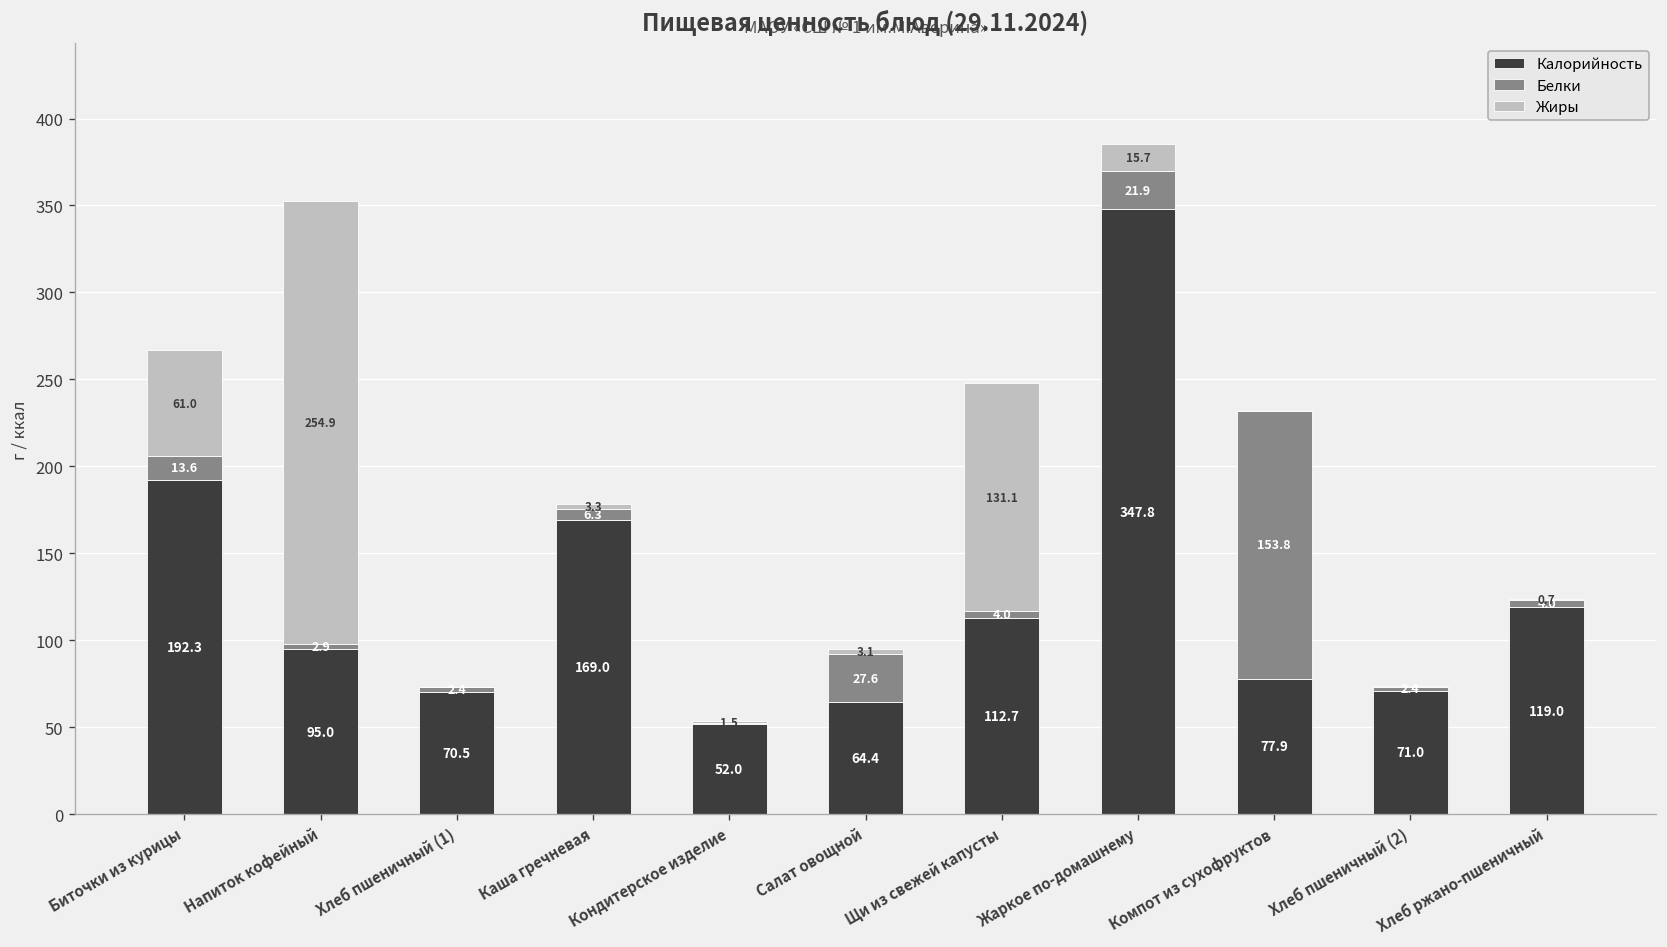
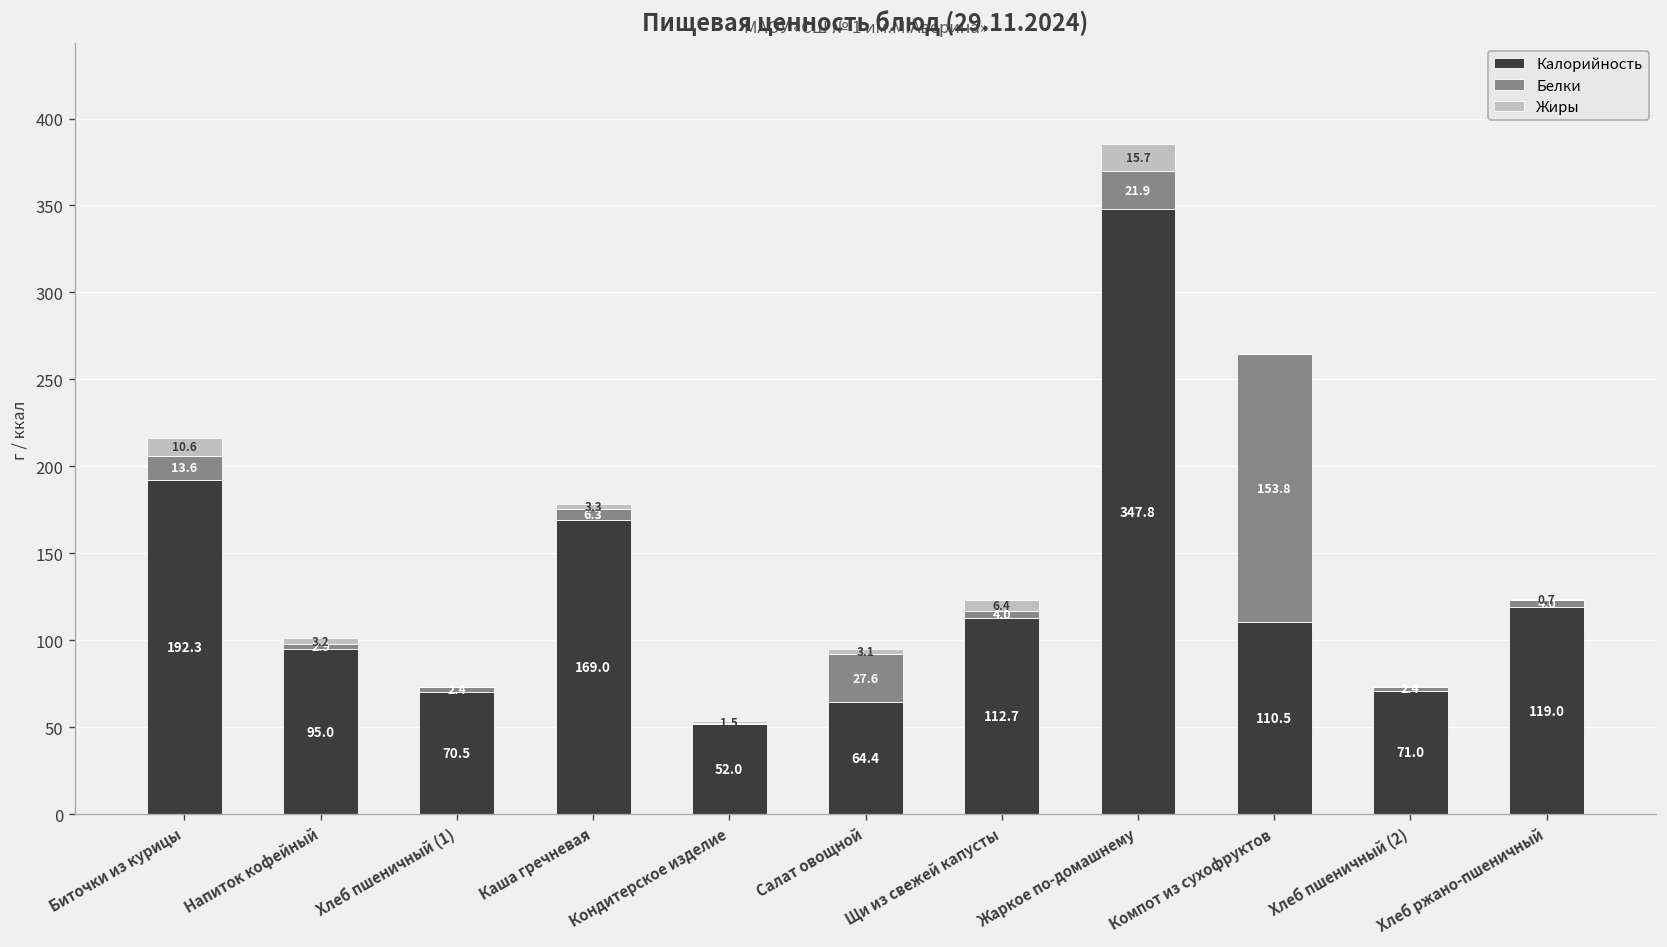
Жиры, Биточки из курицы: 61.0 -> 10.6
Жиры, Напиток кофейный: 254.9 -> 3.2
Жиры, Щи из свежей капусты: 131.1 -> 6.4
Калорийность, Компот из сухофруктов: 77.9 -> 110.5
